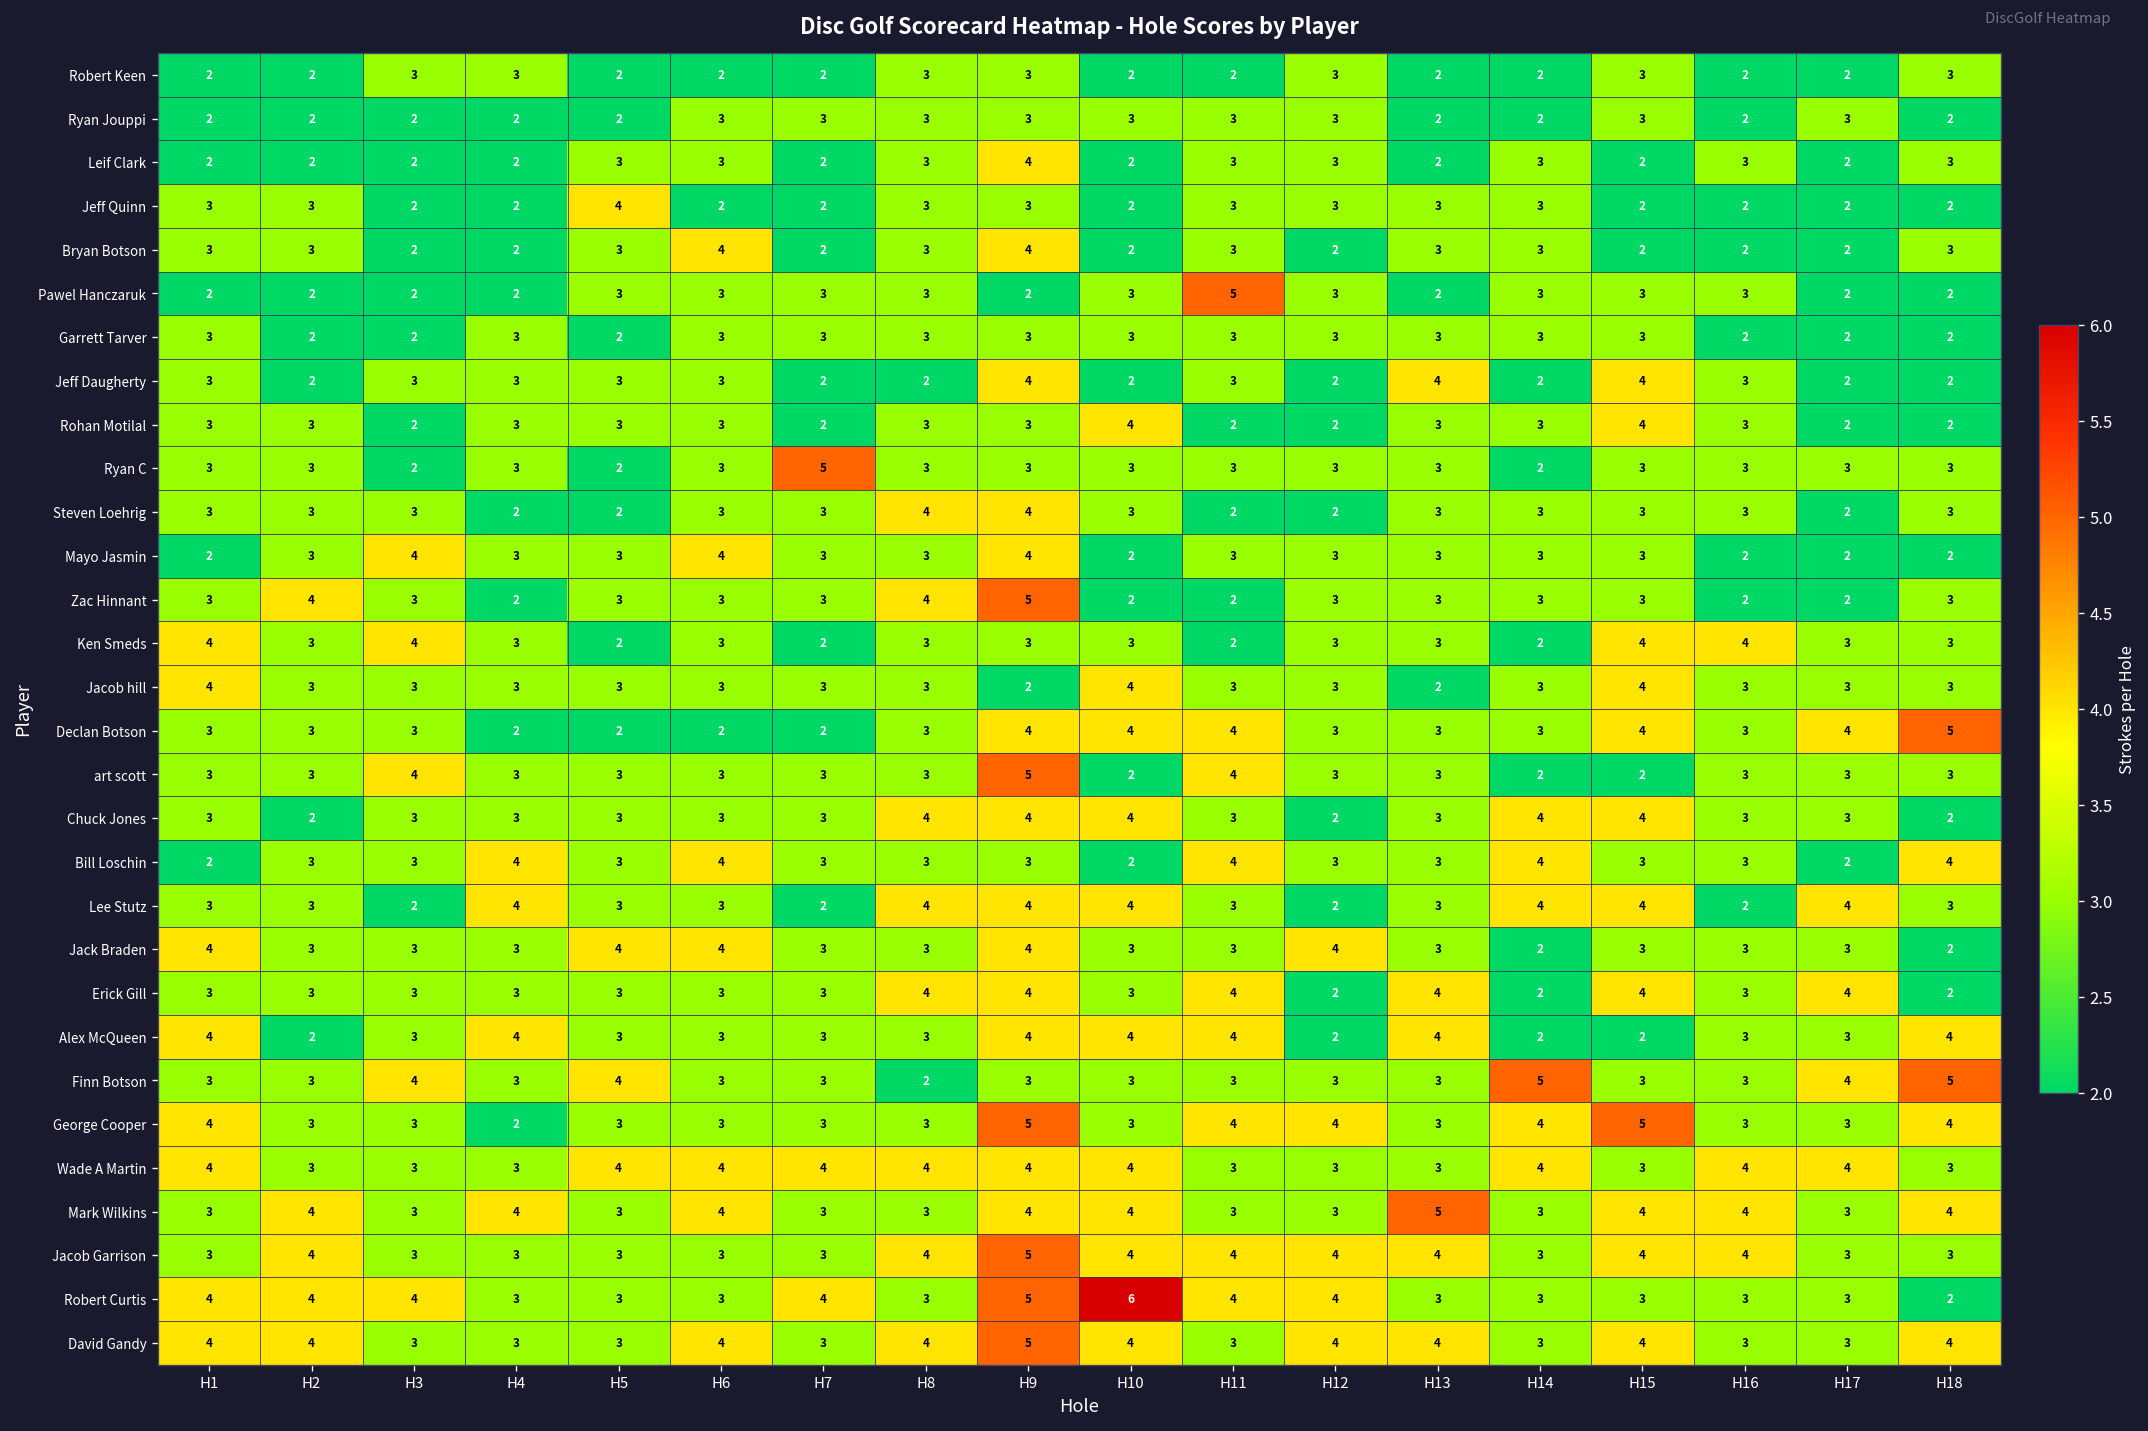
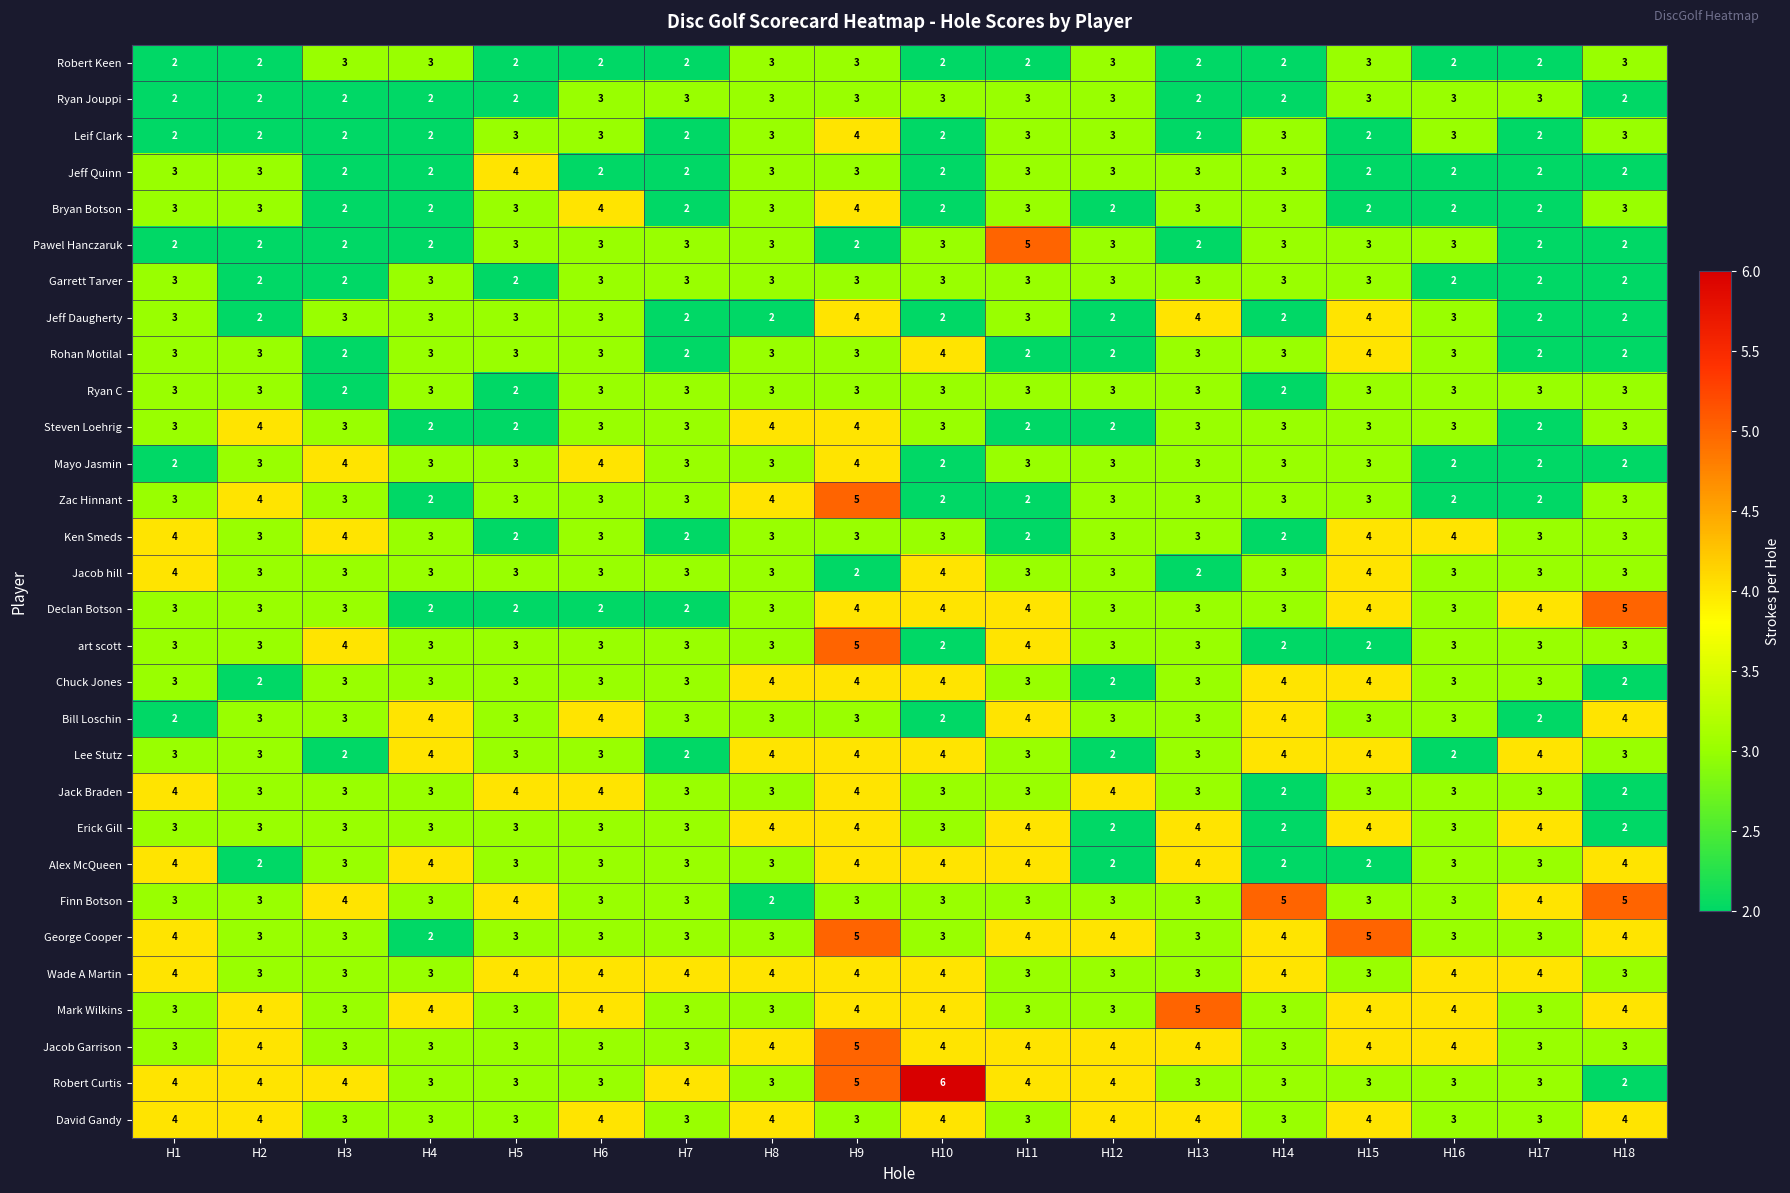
Ryan Jouppi, H16: 2 -> 3
Ryan C, H7: 5 -> 3
Steven Loehrig, H2: 3 -> 4
David Gandy, H9: 5 -> 3
